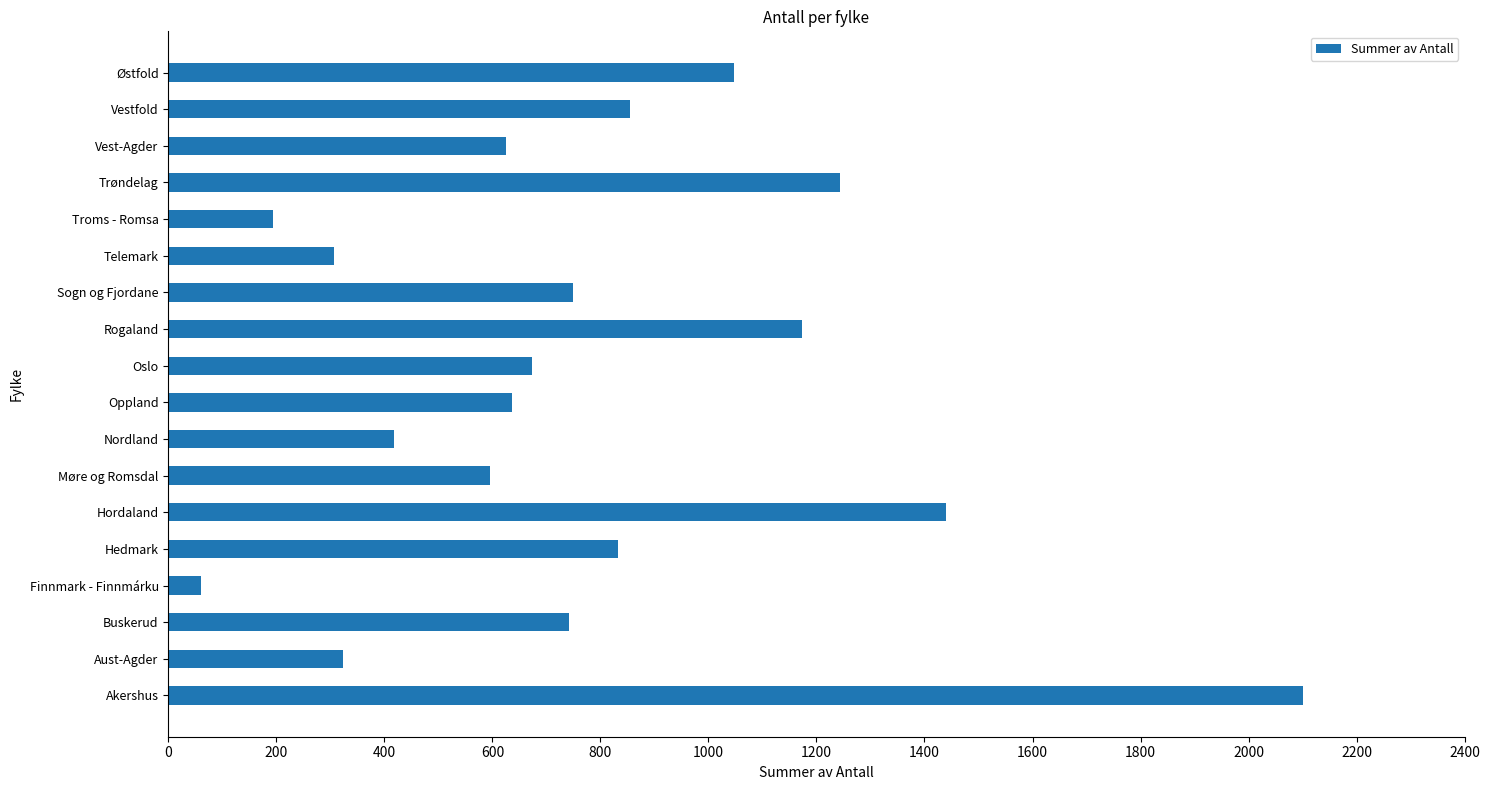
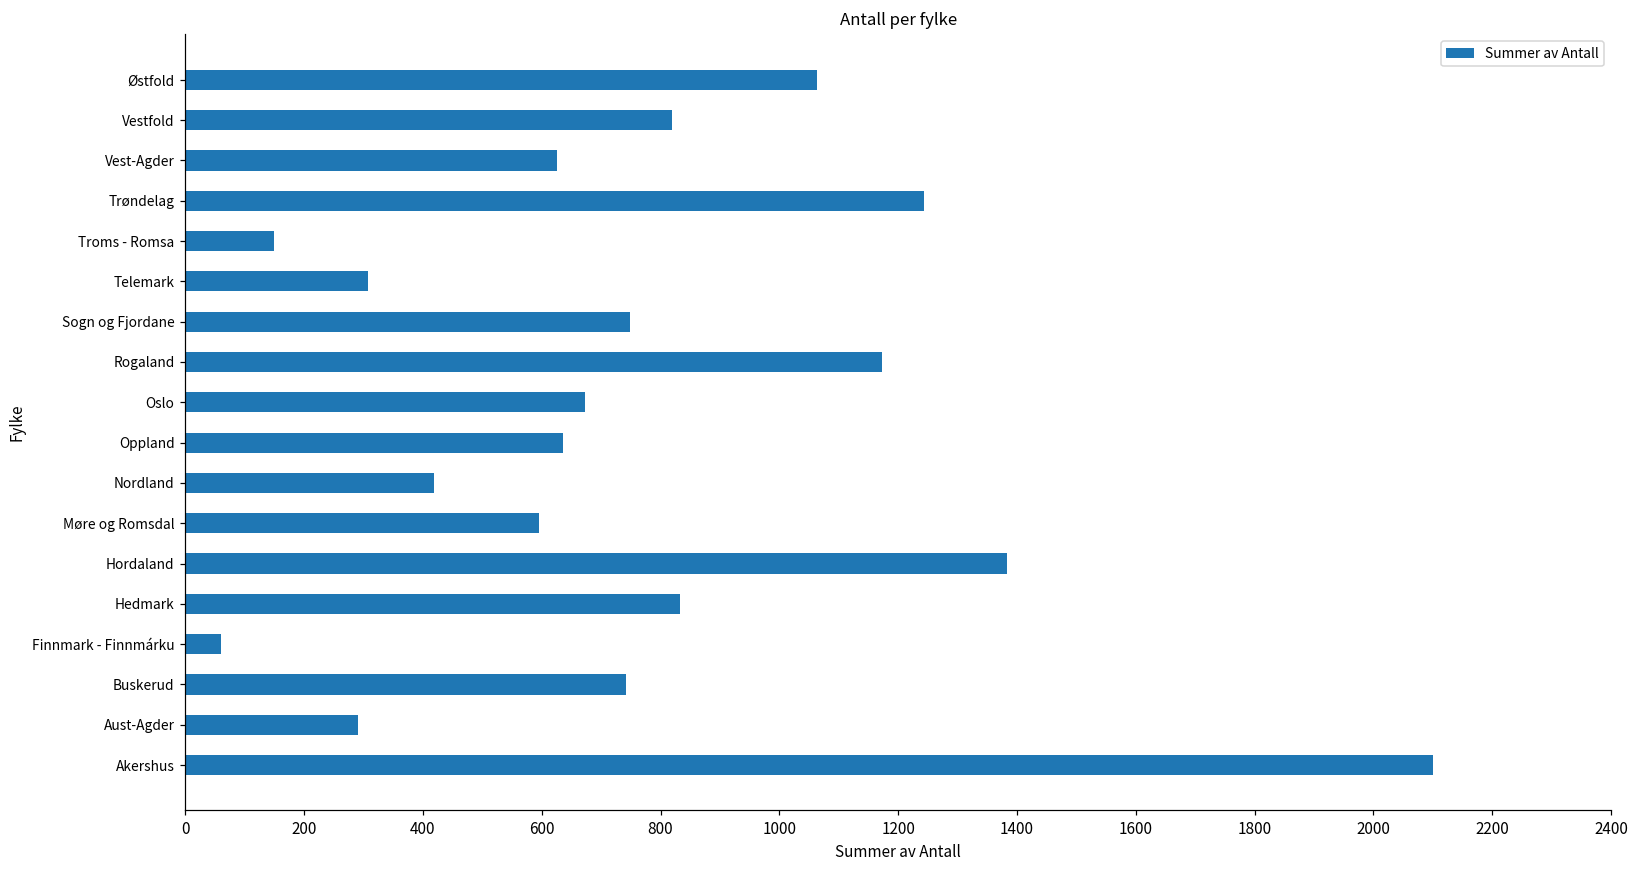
Østfold: 1050 -> 1060
Vestfold: 860 -> 820
Troms - Romsa: 190 -> 150
Hordaland: 1440 -> 1380
Aust-Agder: 320 -> 290
